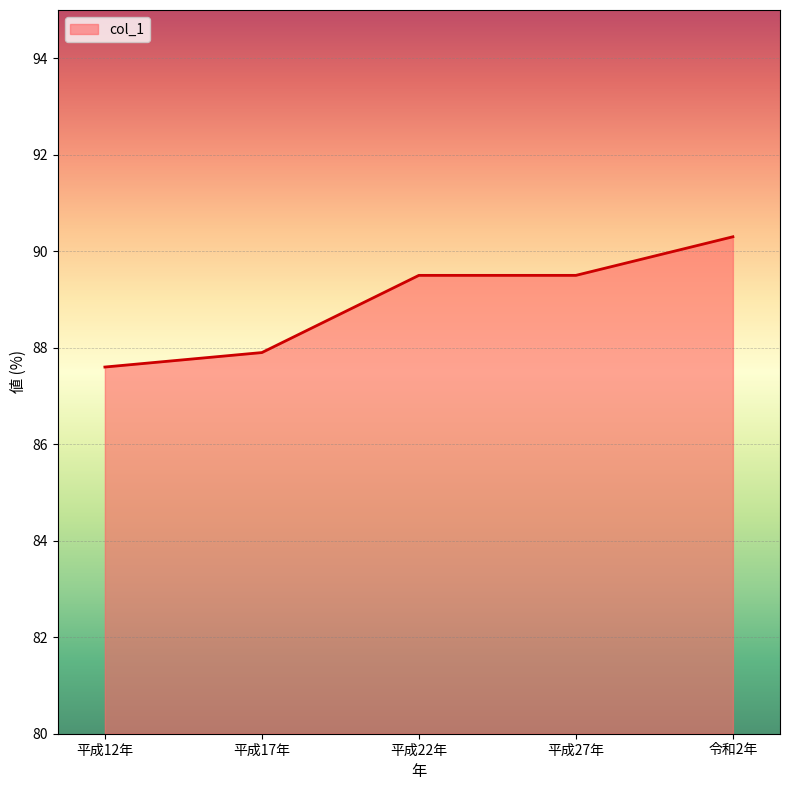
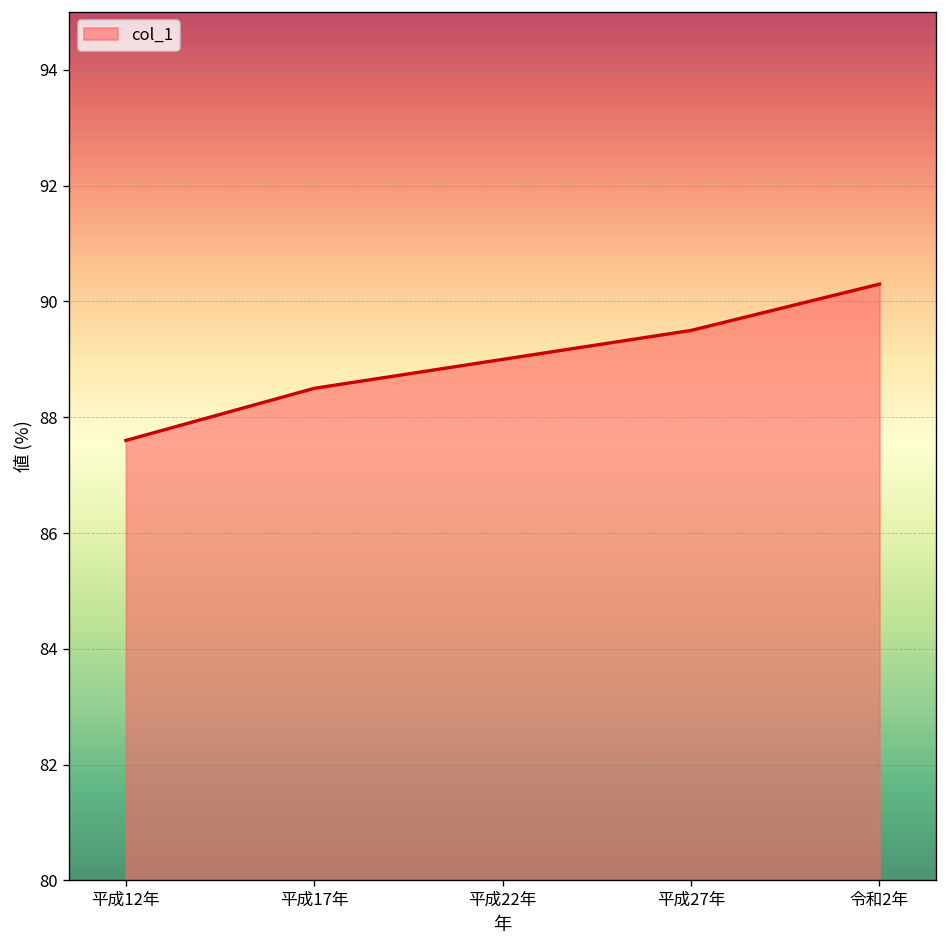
平成17年: 87.9 -> 88.5
平成22年: 89.5 -> 89.0
